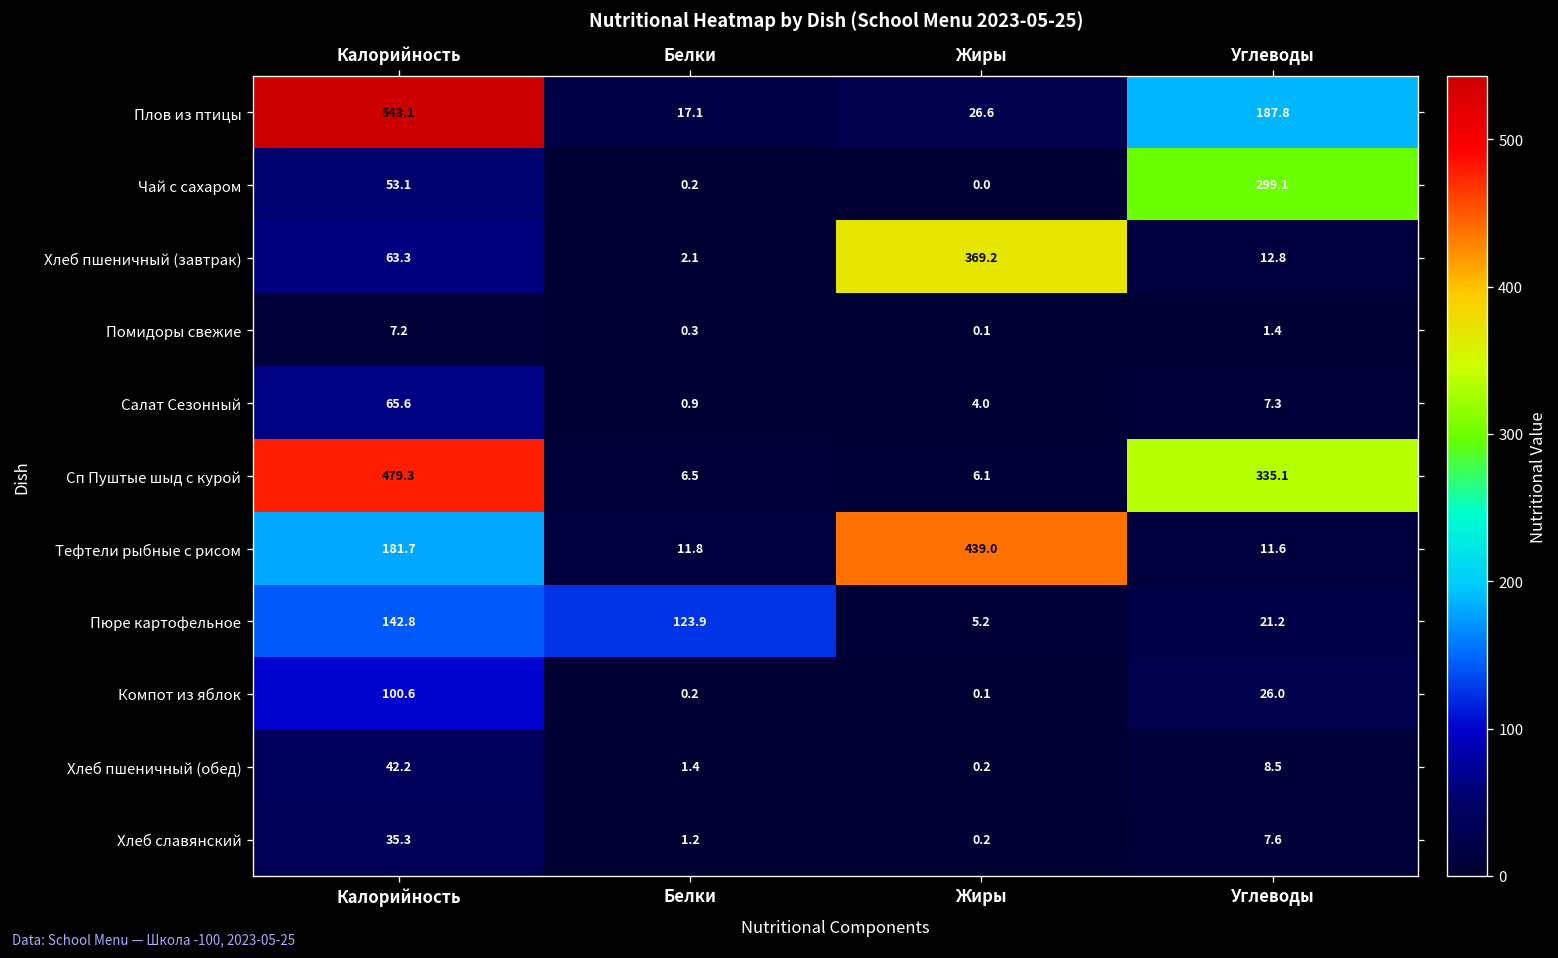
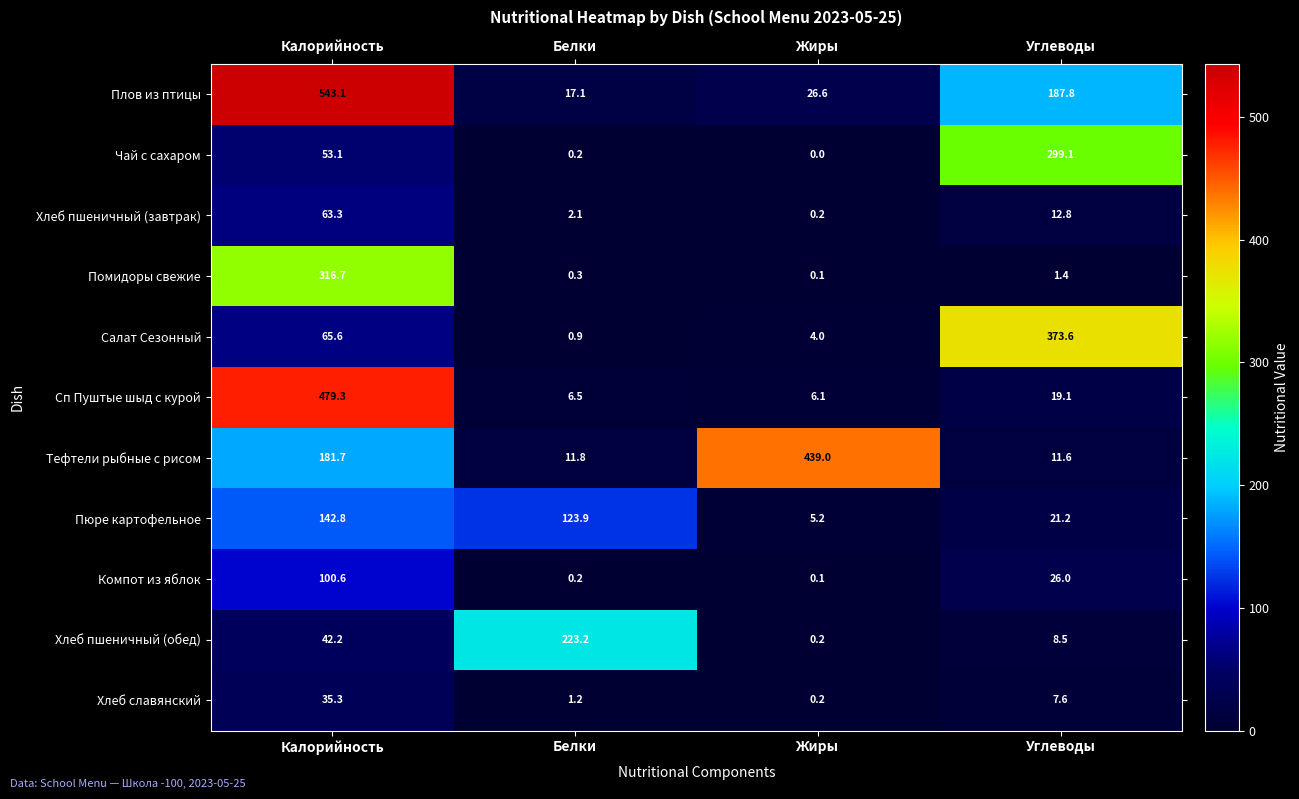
Хлеб пшеничный (завтрак), Жиры: 369.2 -> 0.2
Помидоры свежие, Калорийность: 7.2 -> 316.7
Салат Сезонный, Углеводы: 7.3 -> 373.6
Сп Пуштые шыд с курой, Углеводы: 335.1 -> 19.1
Хлеб пшеничный (обед), Белки: 1.4 -> 223.2
